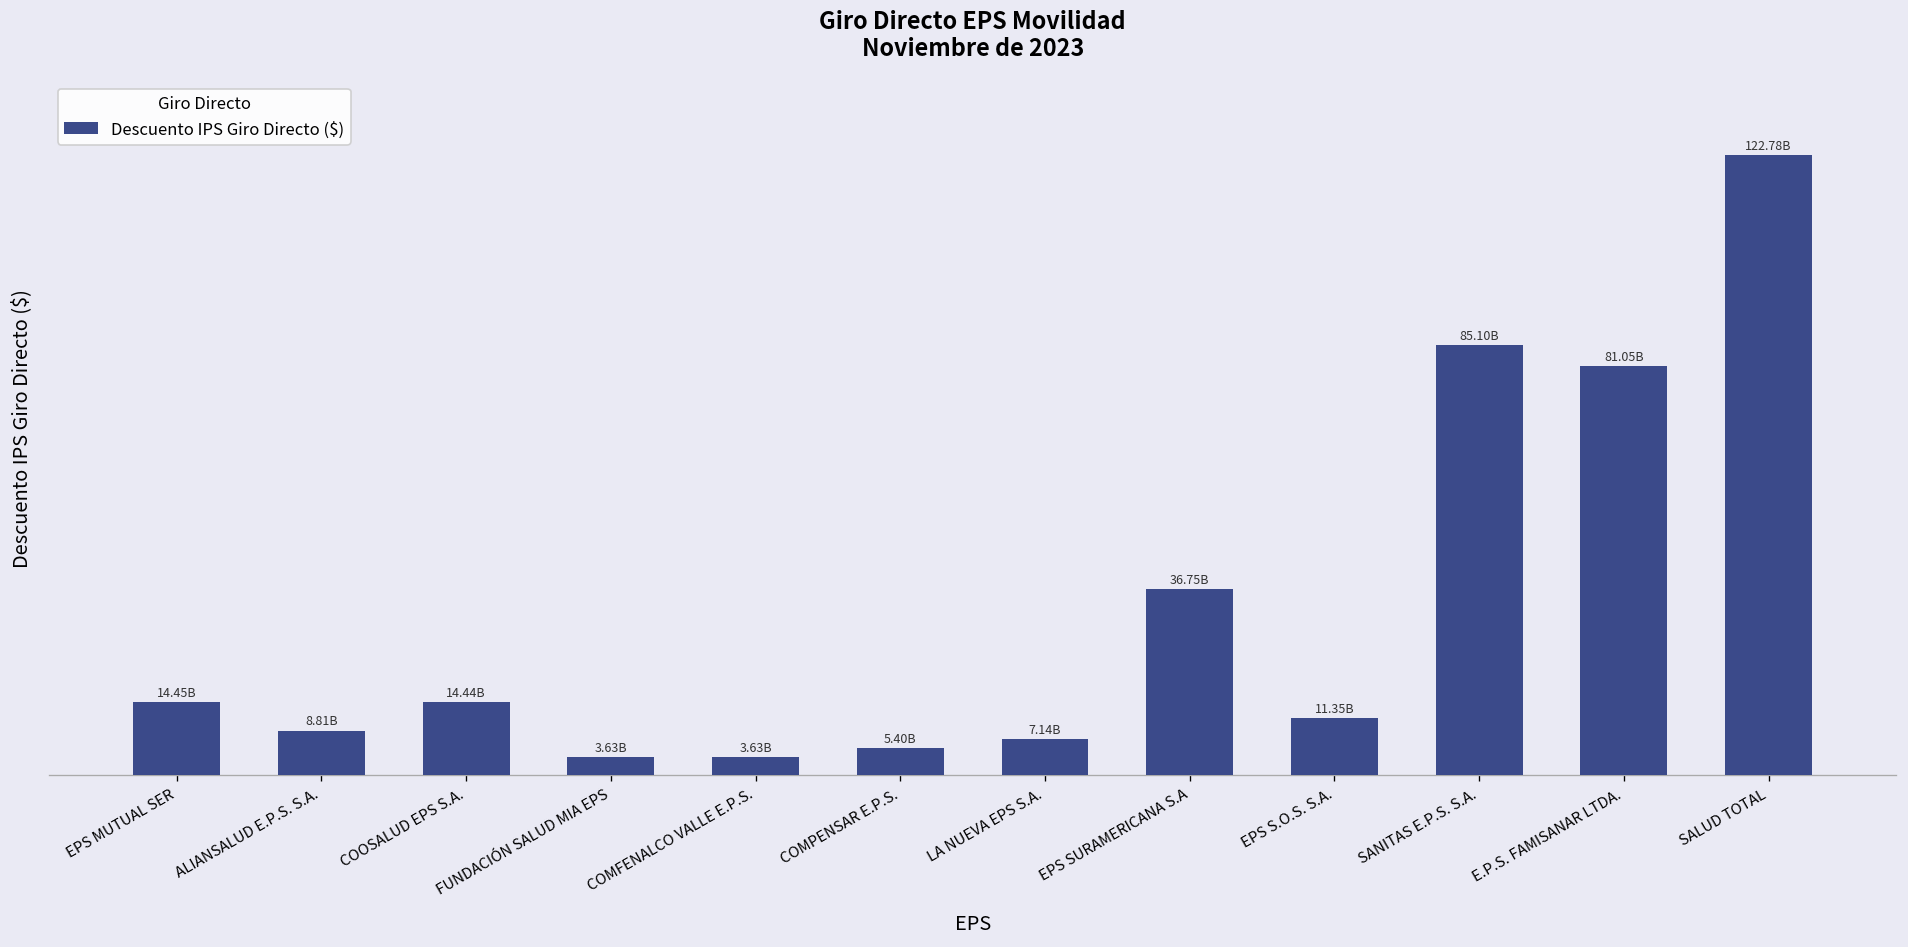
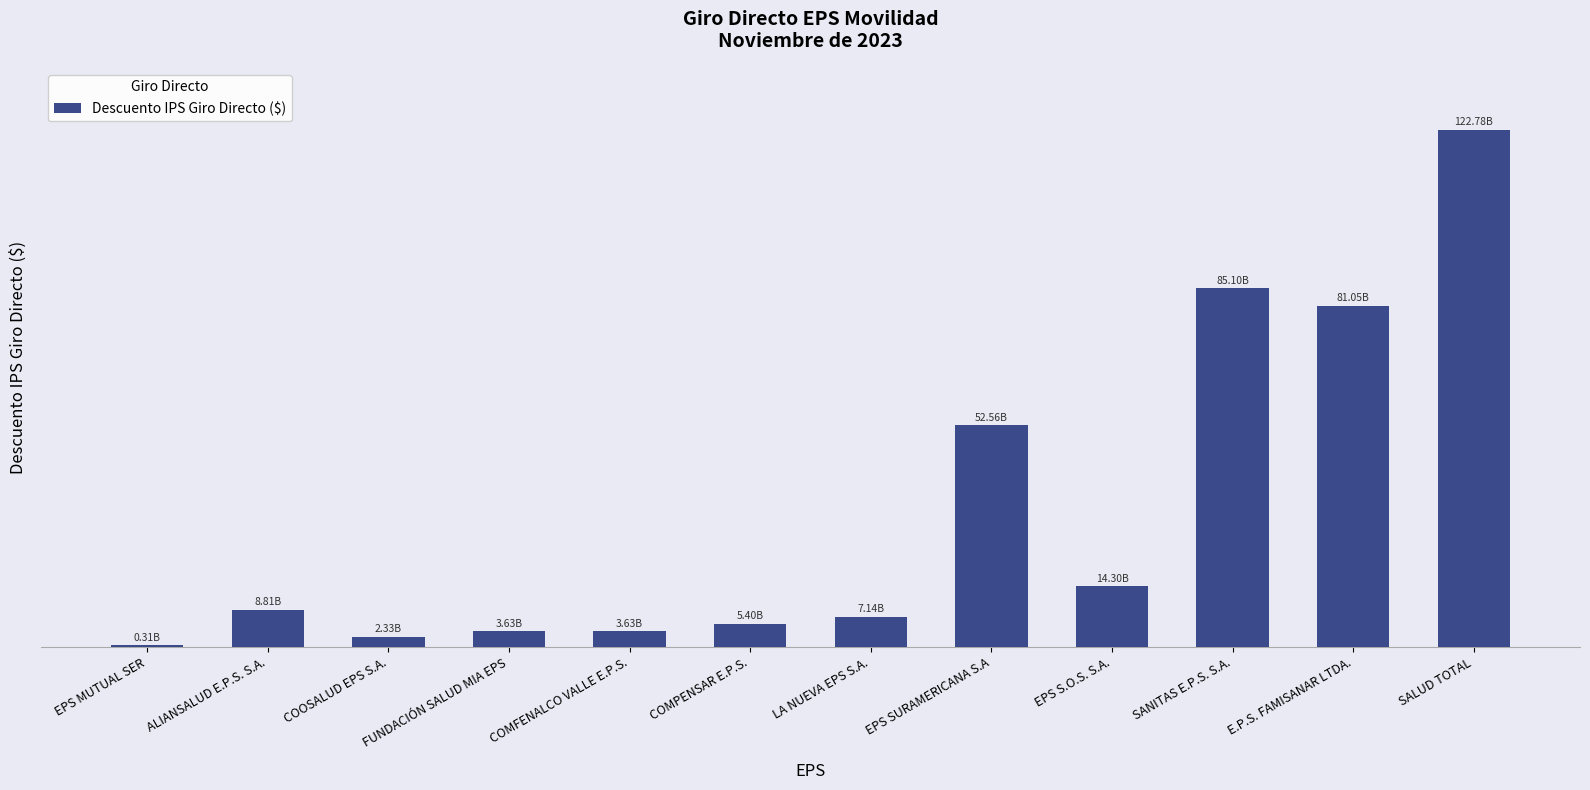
EPS MUTUAL SER: 14.45B -> 0.31B
COOSALUD EPS S.A.: 14.44B -> 2.33B
EPS SURAMERICANA S.A: 36.75B -> 52.56B
EPS S.O.S. S.A.: 11.35B -> 14.30B
